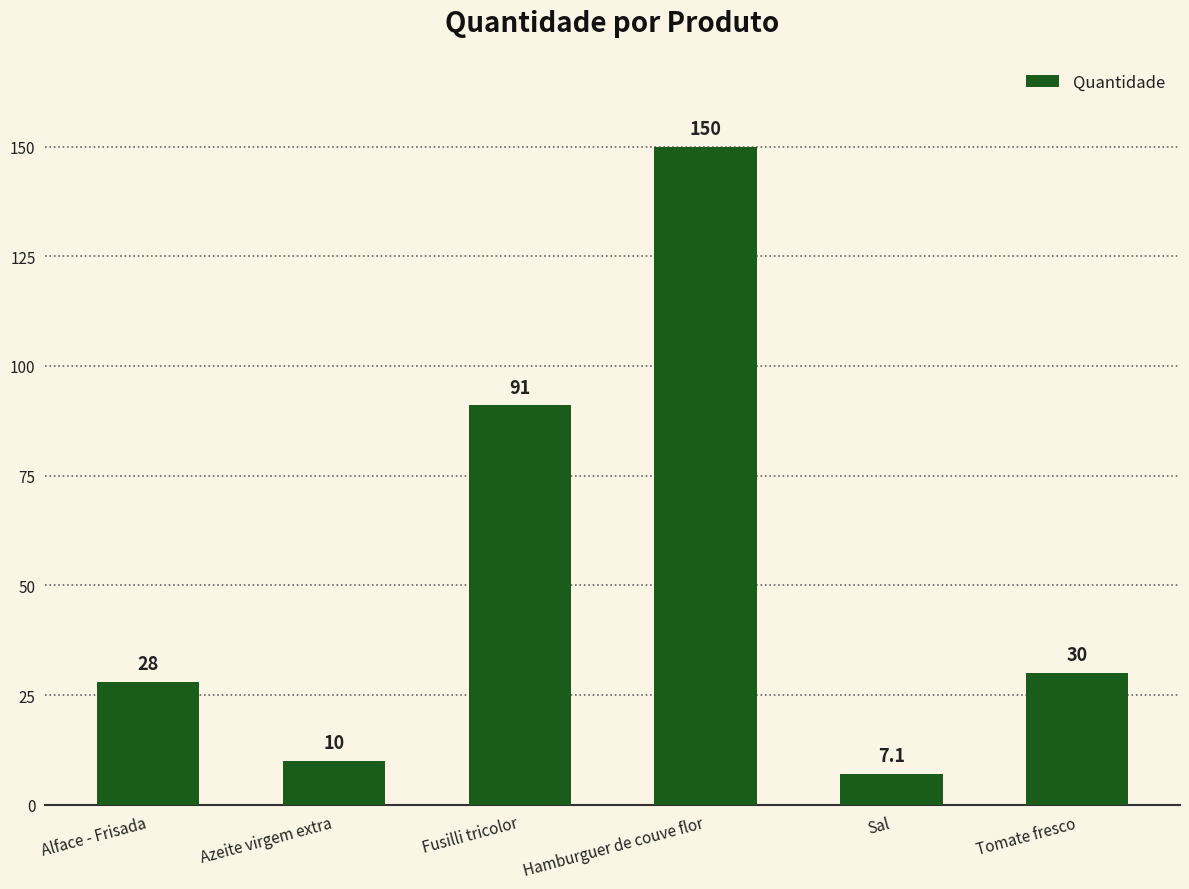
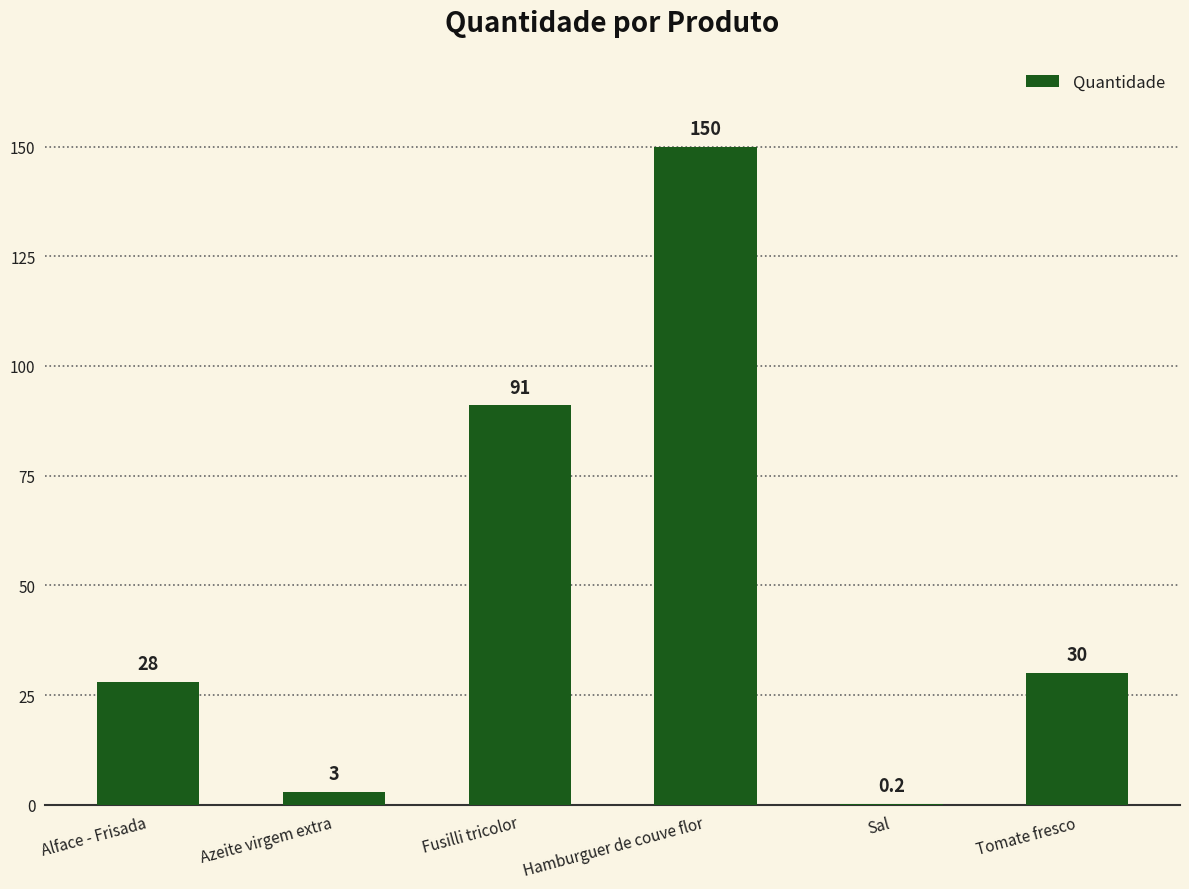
Azeite virgem extra: 10 -> 3
Sal: 7.1 -> 0.2
